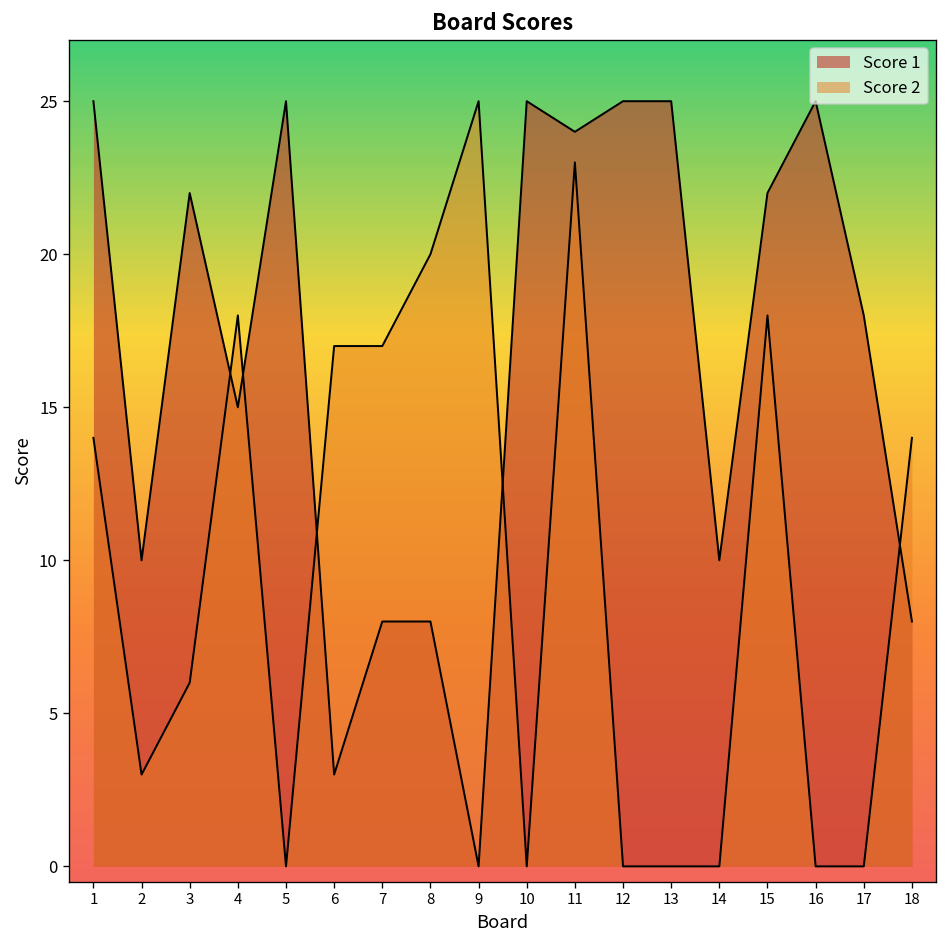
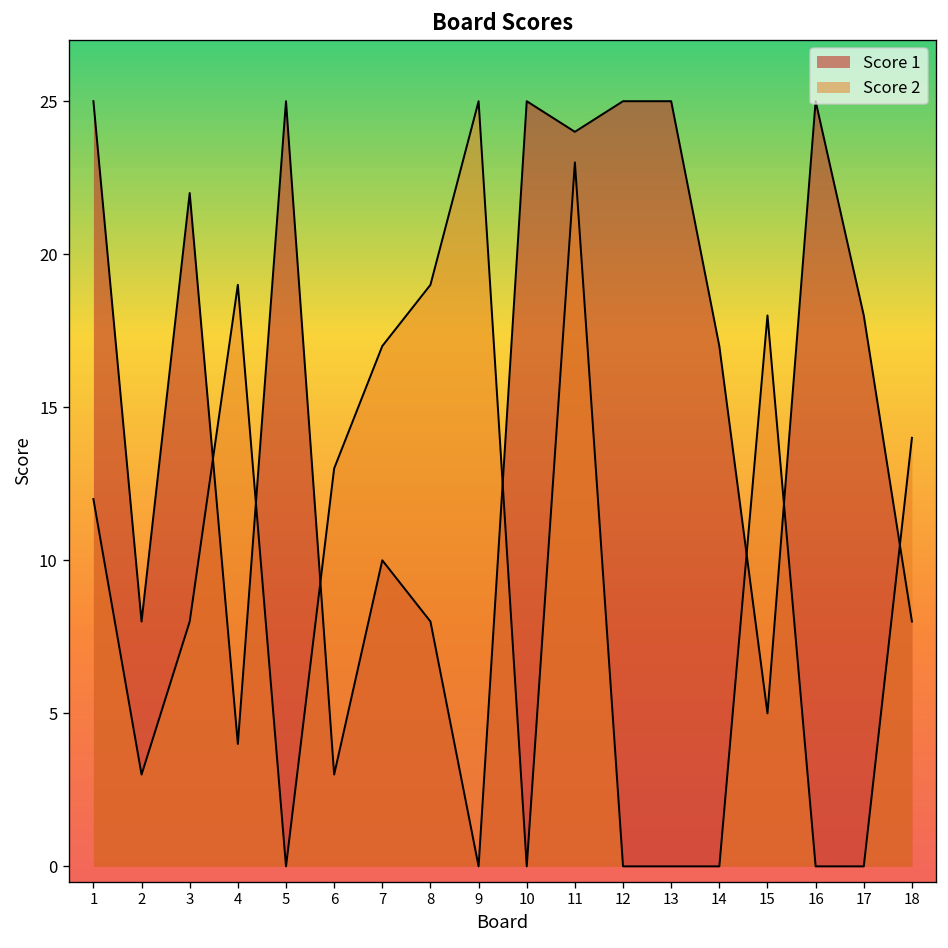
Score 2, 1: 14 -> 12
Score 1, 2: 10 -> 8
Score 2, 3: 6 -> 8
Score 1, 4: 15 -> 4
Score 2, 4: 18 -> 19
Score 2, 6: 17 -> 13
Score 1, 7: 8 -> 10
Score 2, 8: 20 -> 19
Score 1, 14: 10 -> 17
Score 1, 15: 22 -> 5
